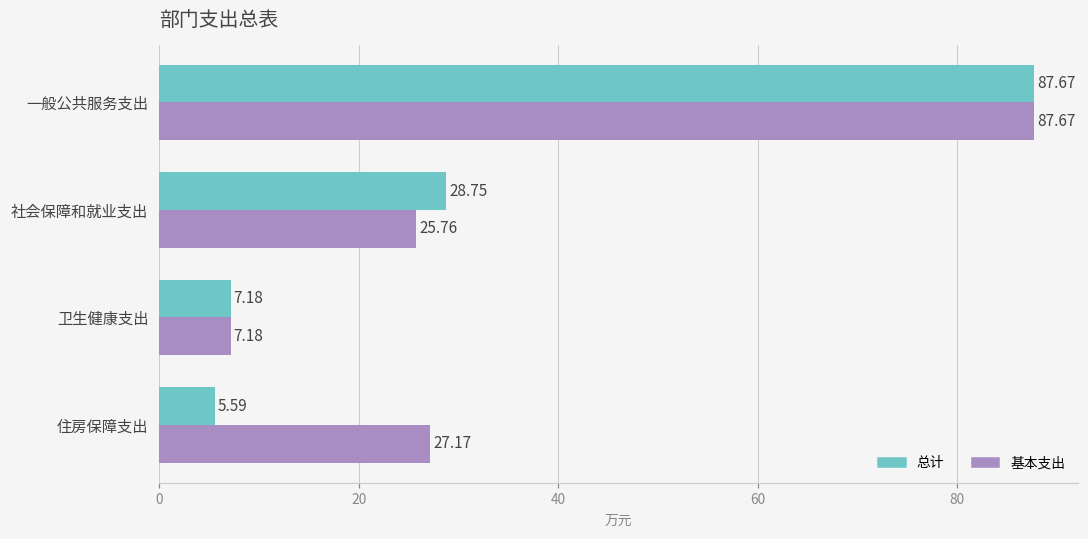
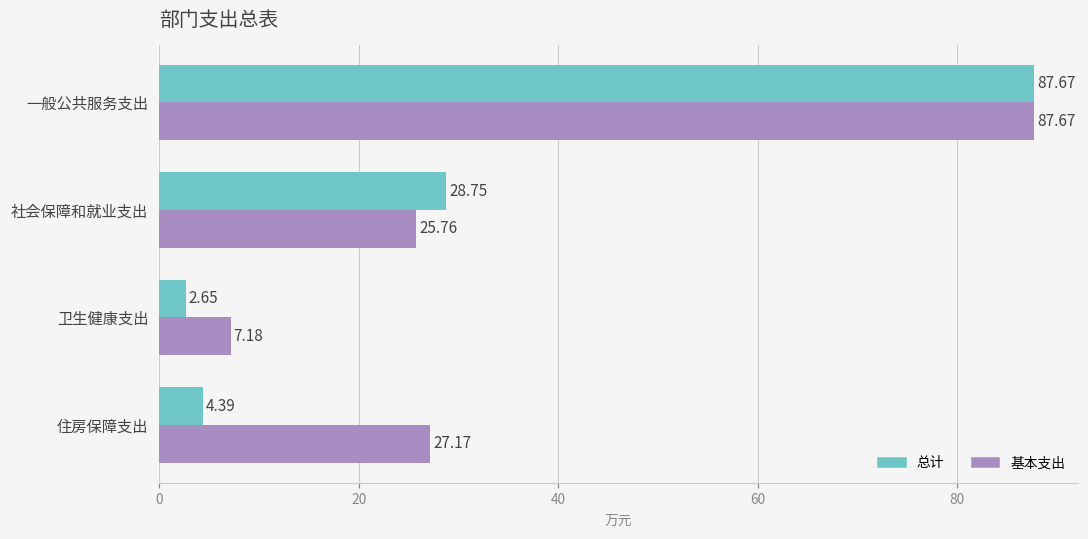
总计, 卫生健康支出: 7.18 -> 2.65
总计, 住房保障支出: 5.59 -> 4.39
